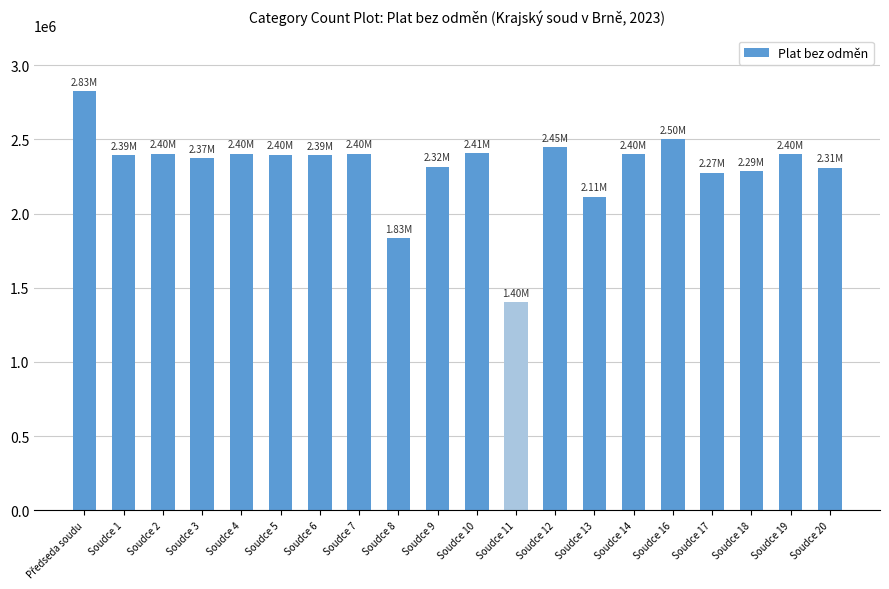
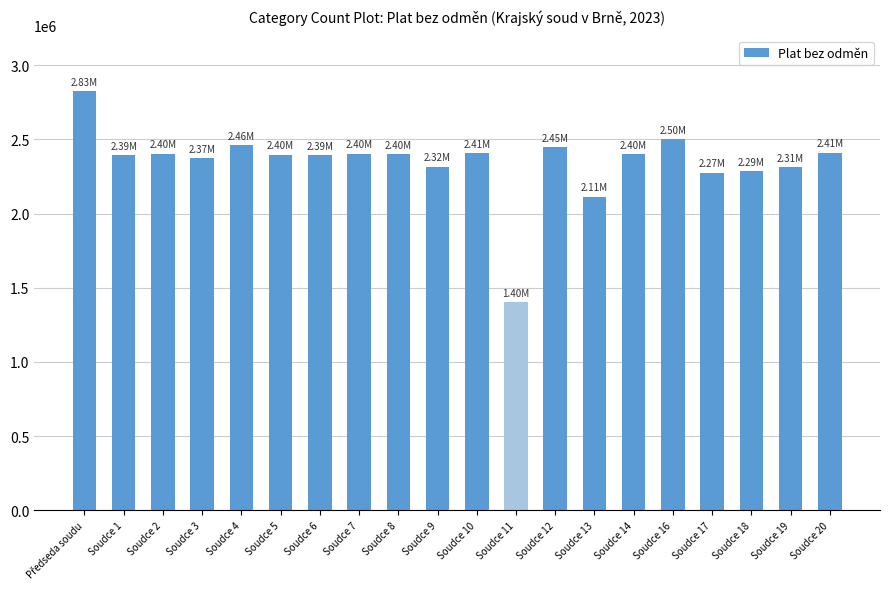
Soudce 4: 2.40M -> 2.46M
Soudce 8: 1.83M -> 2.40M
Soudce 19: 2.40M -> 2.31M
Soudce 20: 2.31M -> 2.41M
